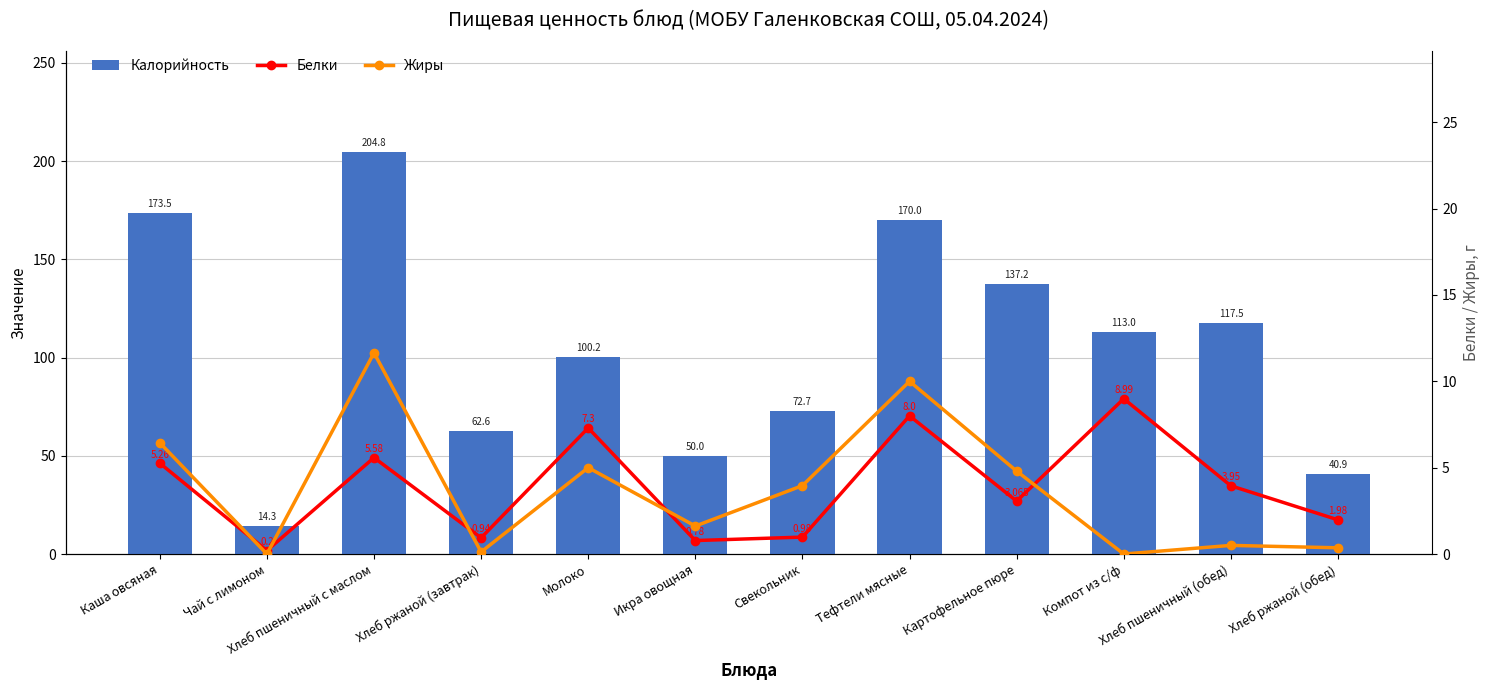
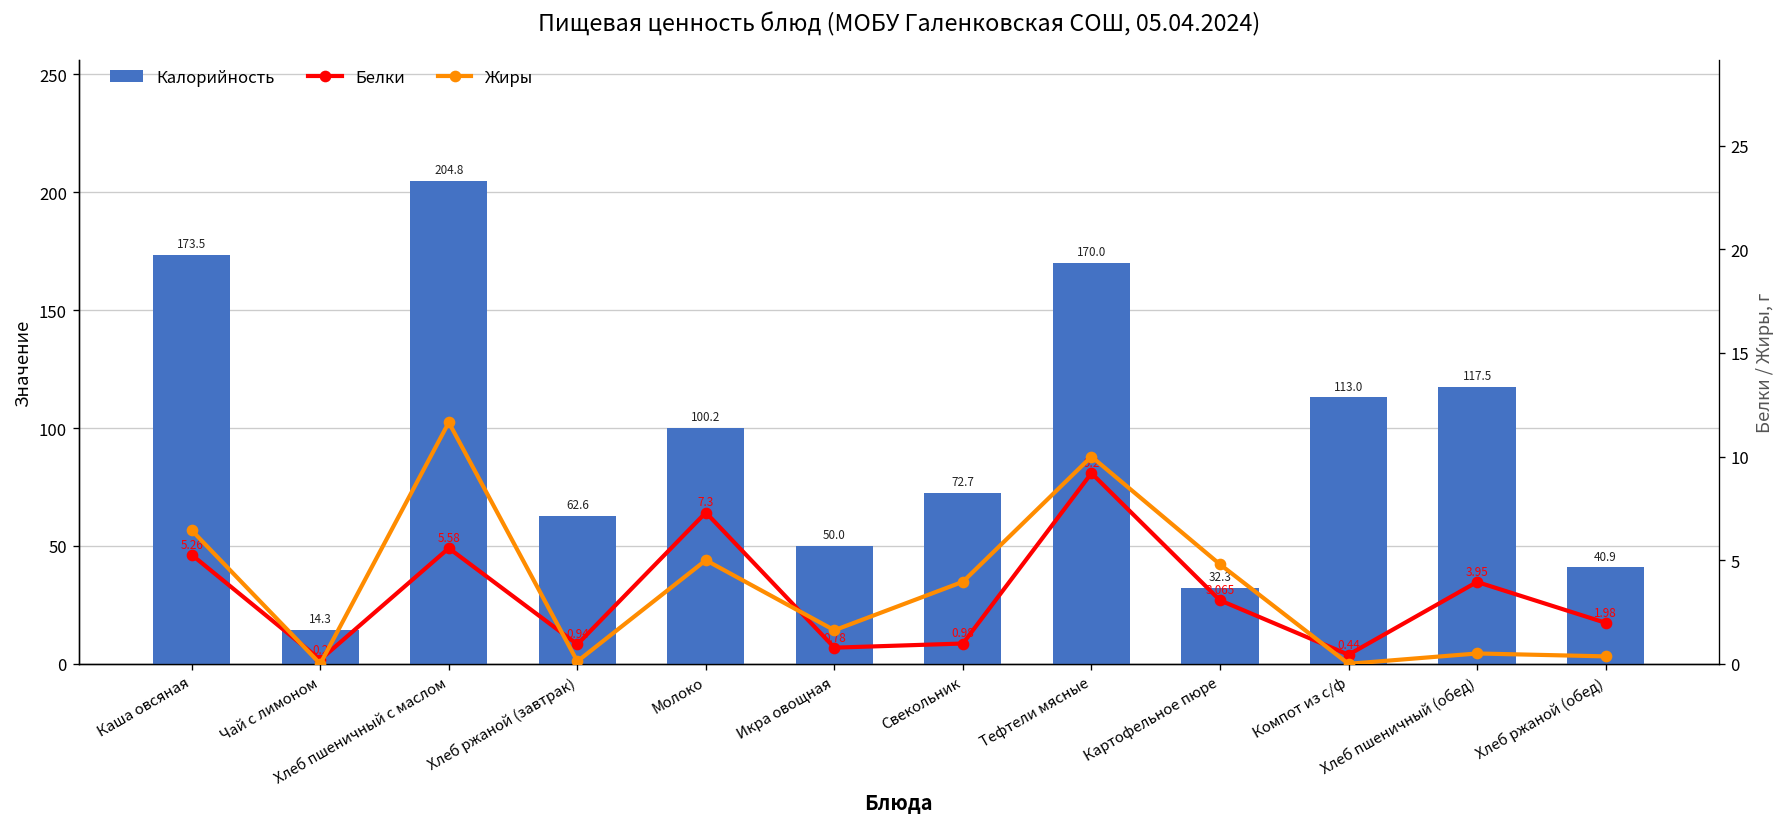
Калорийность, Картофельное пюре: 137.2 -> 32.3
Белки, Тефтели мясные: 8.0 -> 9.2
Белки, Компот из с/ф: 8.99 -> 0.44
